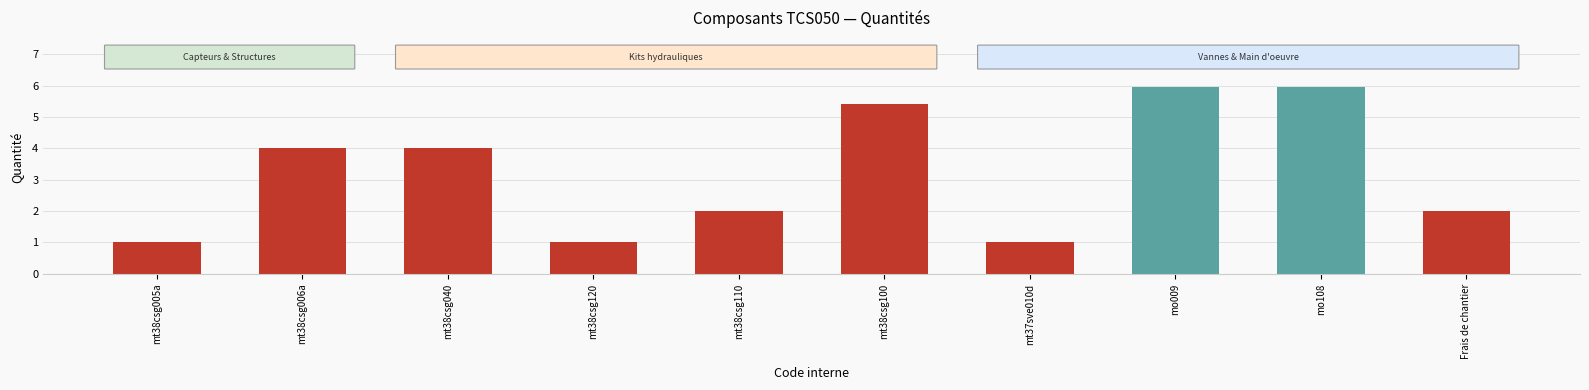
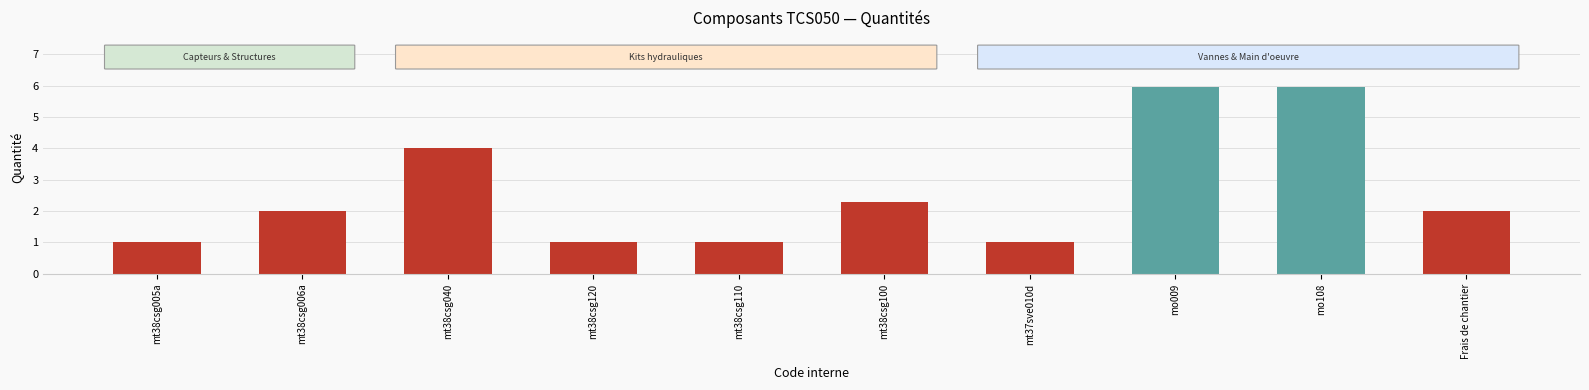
mt38csg006a: 4 -> 2
mt38csg110: 2 -> 1
mt38csg100: 5.4 -> 2.3
